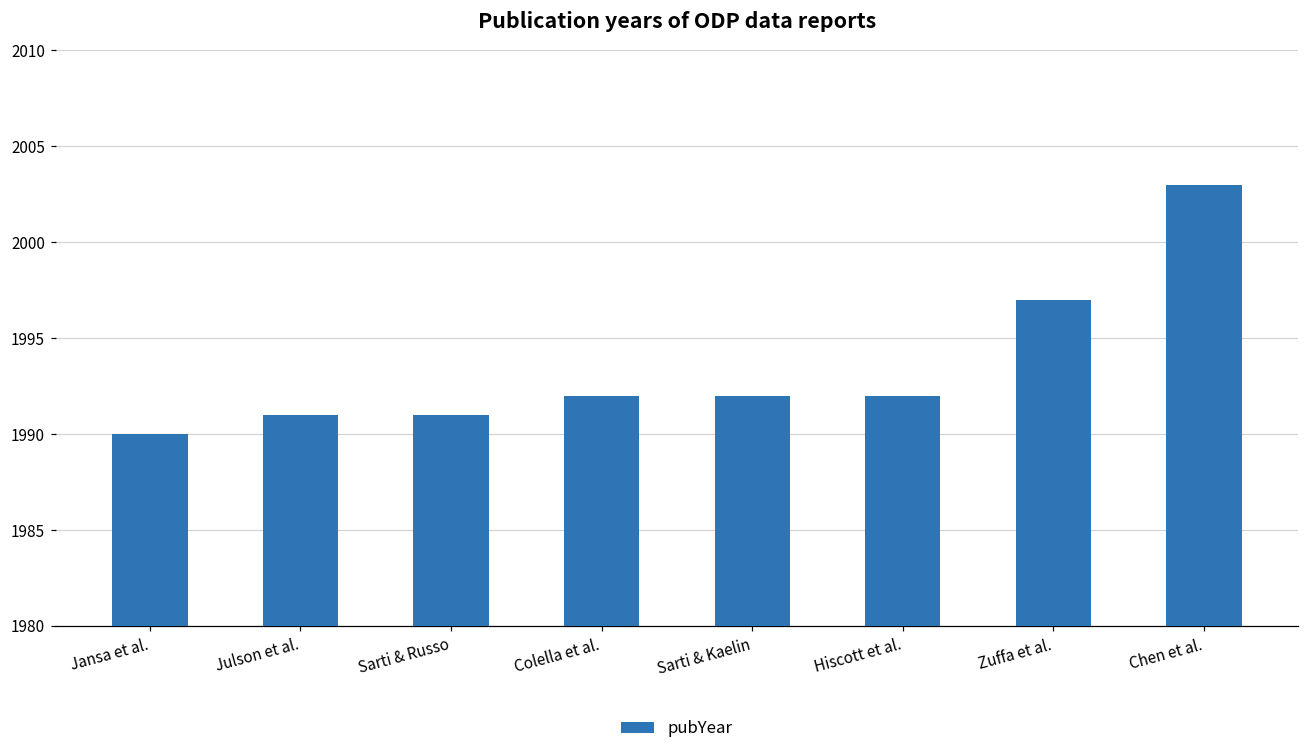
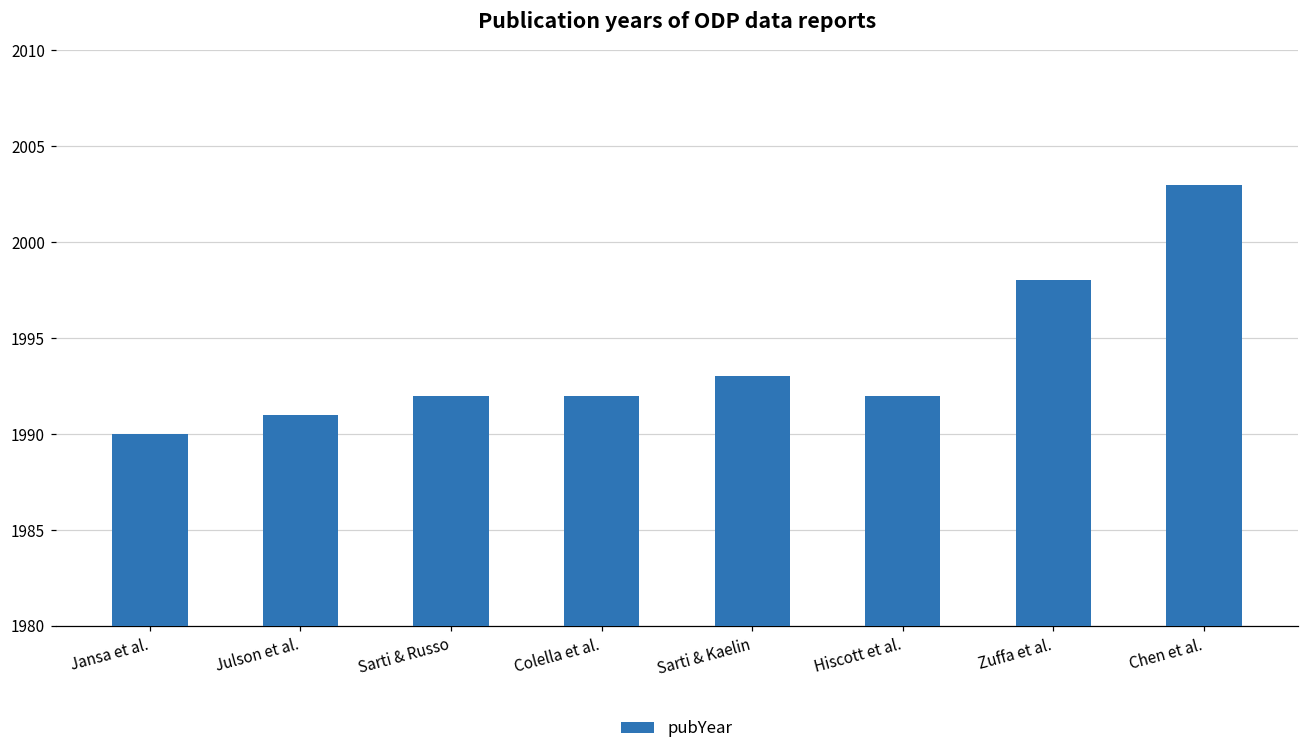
Sarti & Russo: 1991 -> 1992
Sarti & Kaelin: 1992 -> 1993
Zuffa et al.: 1997 -> 1998
